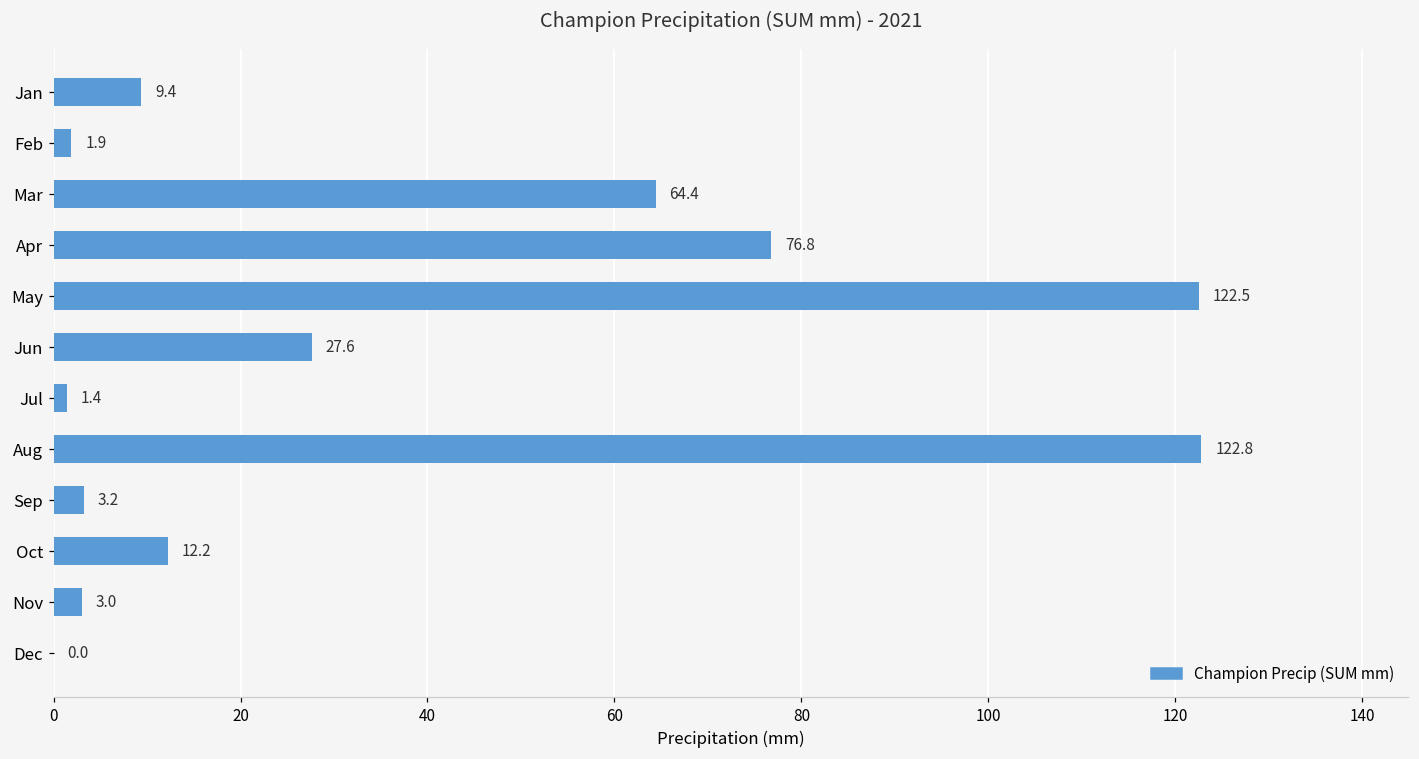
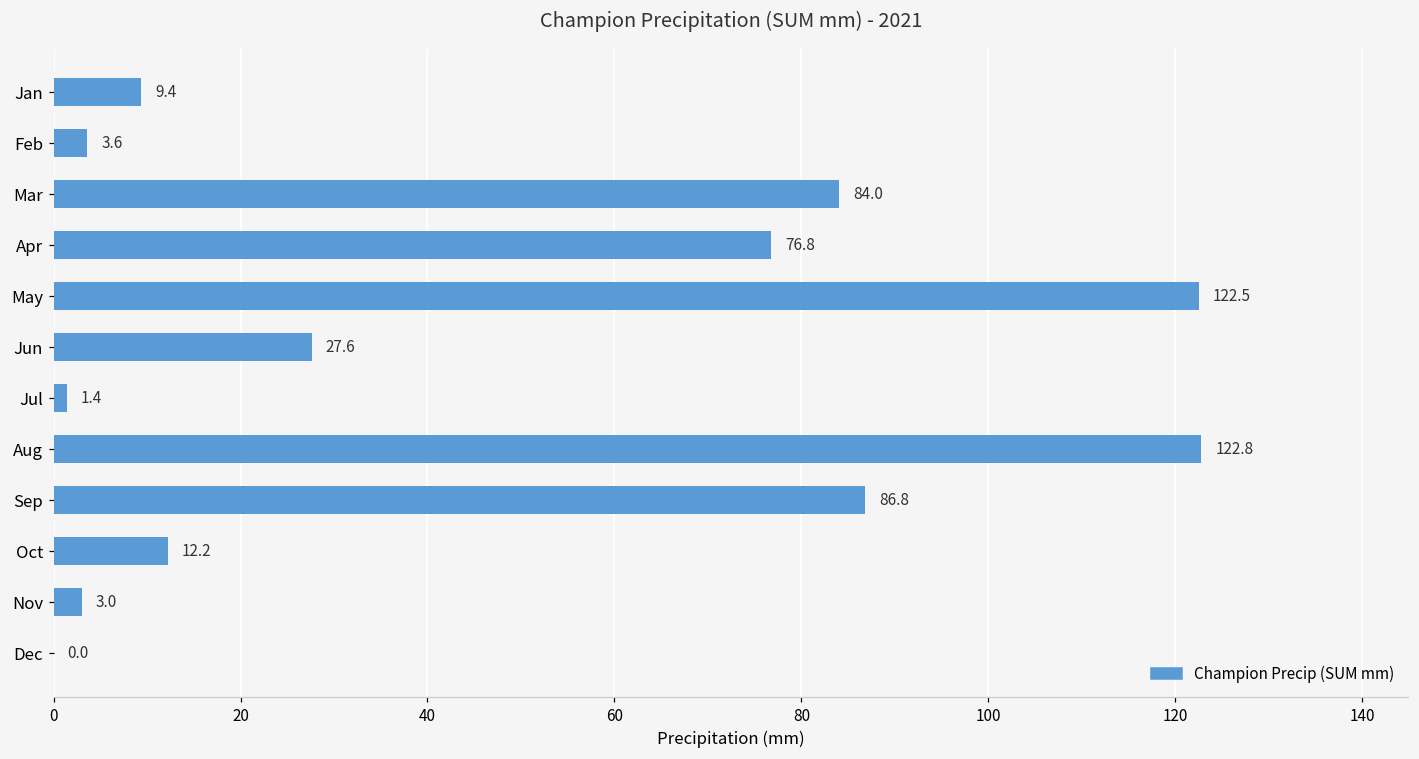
Feb: 1.9 -> 3.6
Mar: 64.4 -> 84.0
Sep: 3.2 -> 86.8
